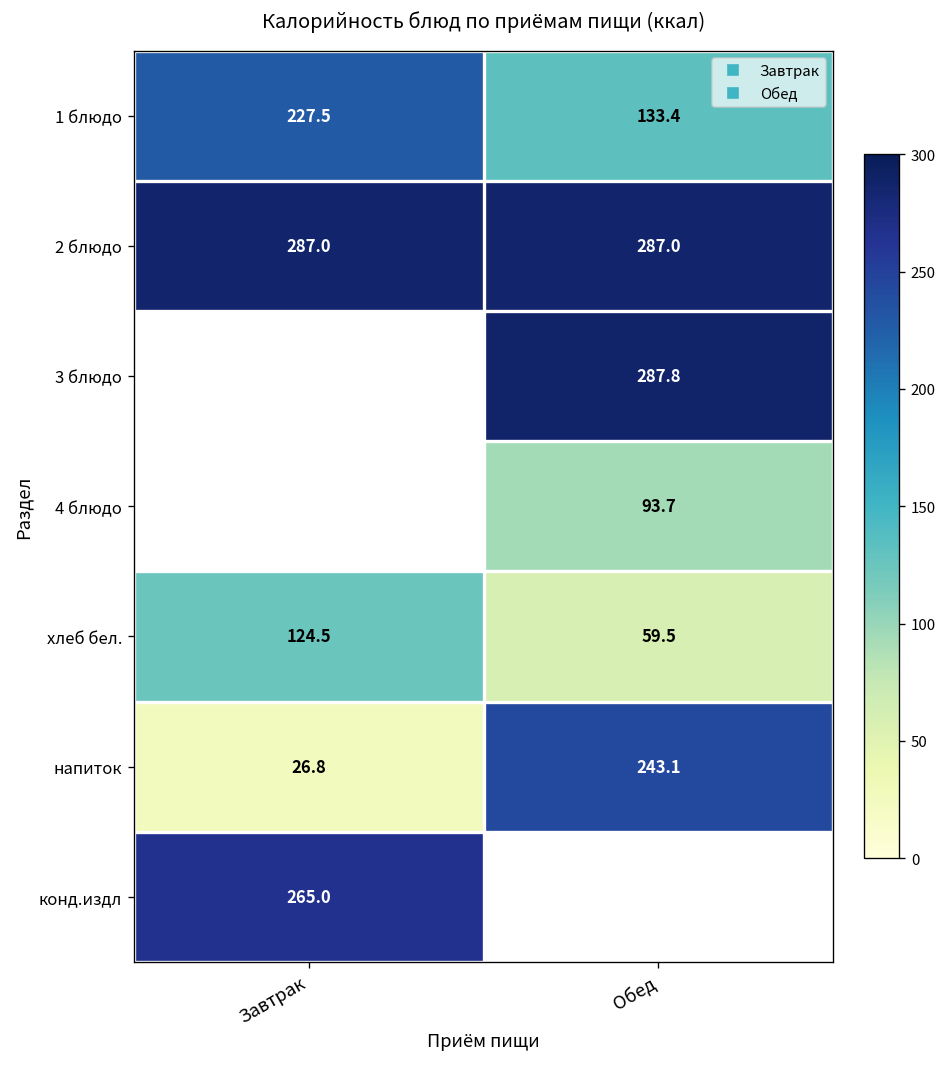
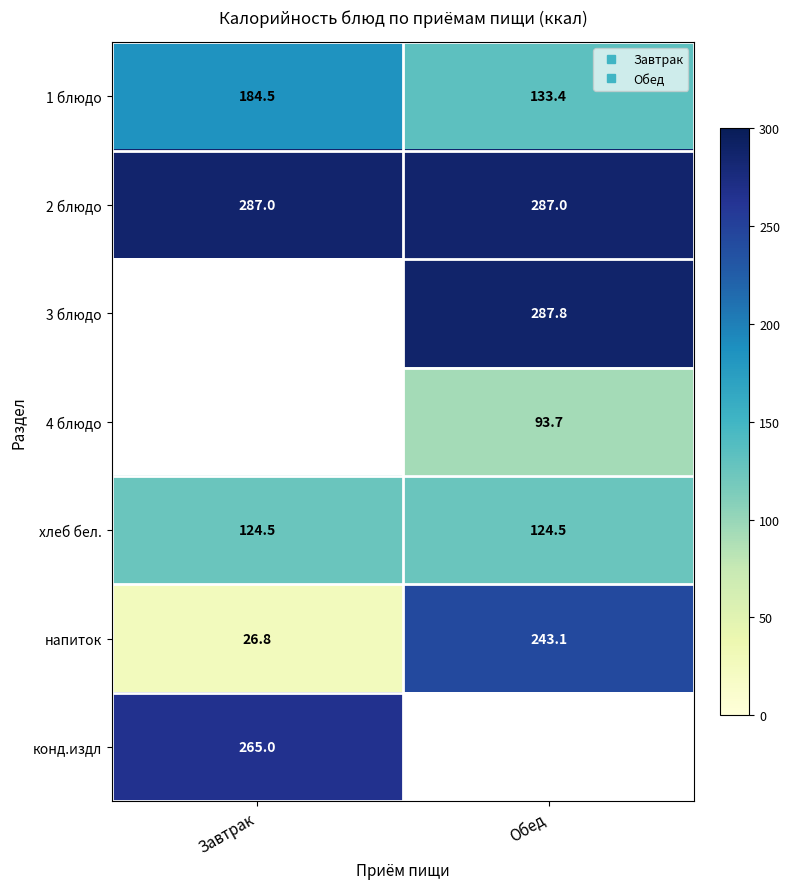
1 блюдо, Завтрак: 227.5 -> 184.5
хлеб бел., Обед: 59.5 -> 124.5
